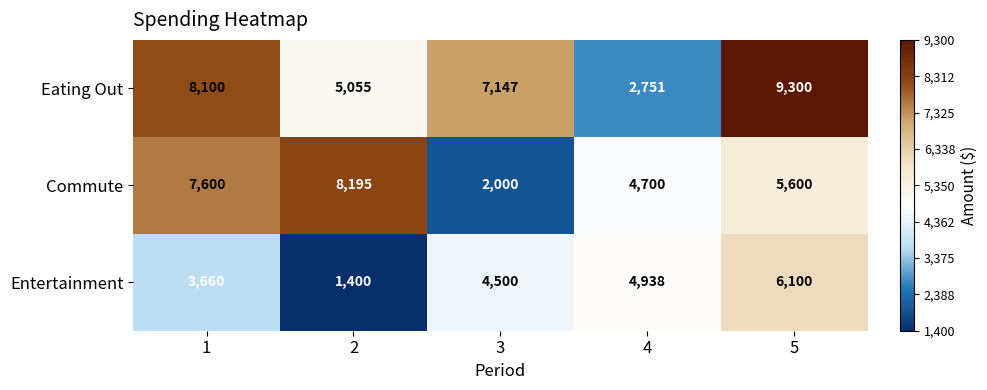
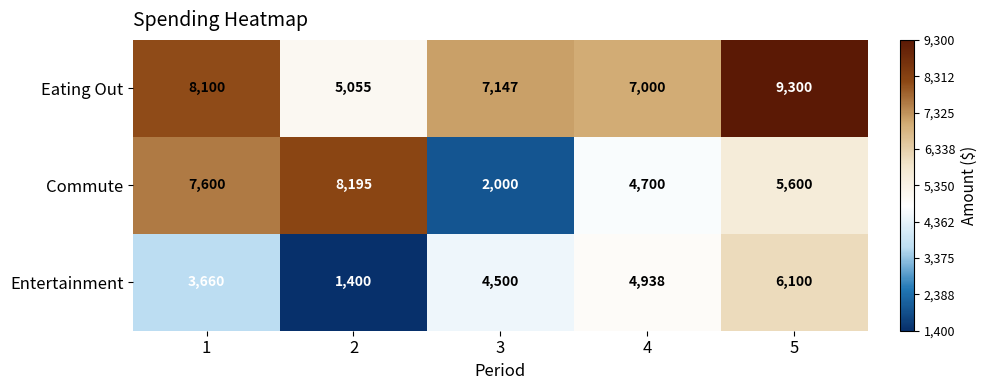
Eating Out, 4: 2,751 -> 7,000
